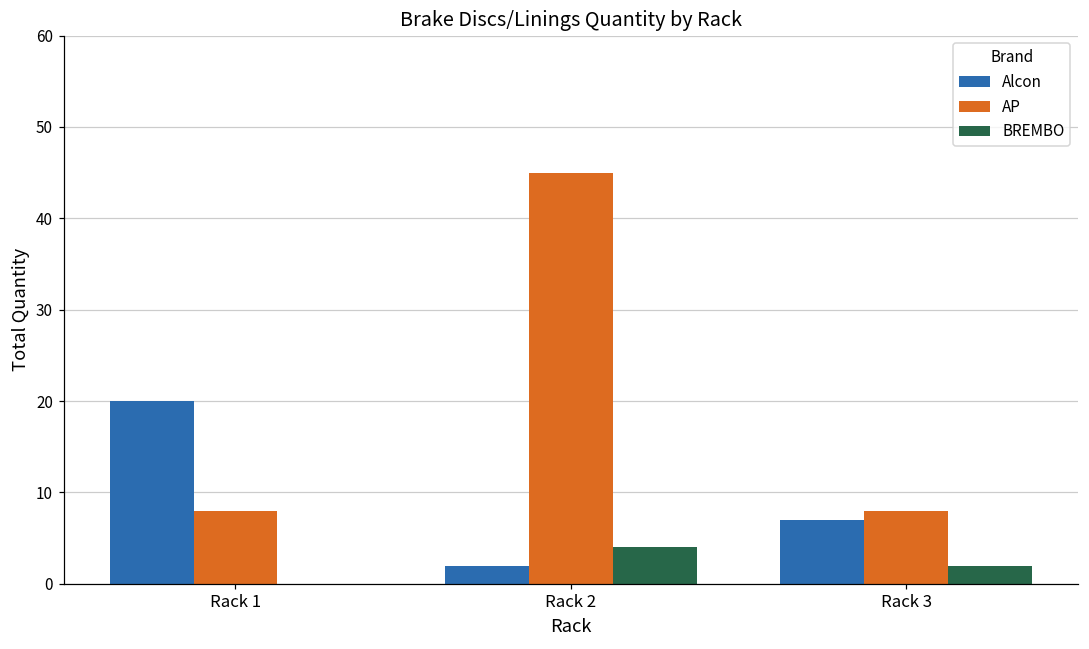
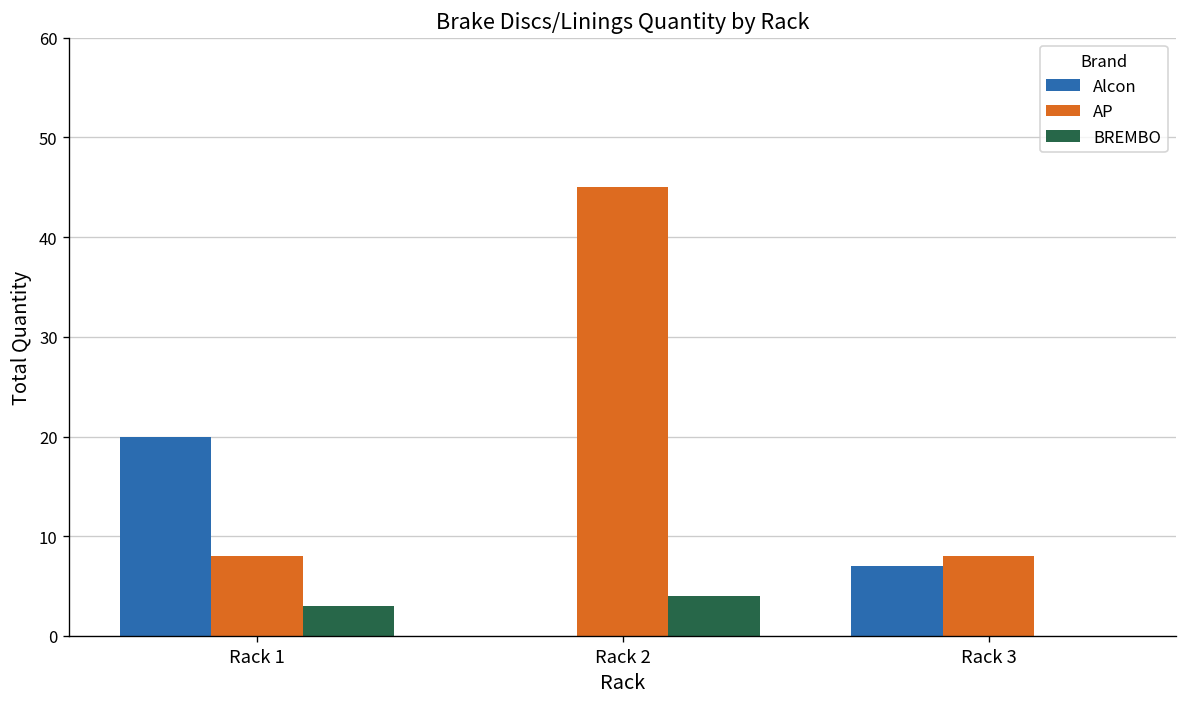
BREMBO, Rack 1: 0 -> 3
Alcon, Rack 2: 2 -> 0
BREMBO, Rack 3: 2 -> 0
